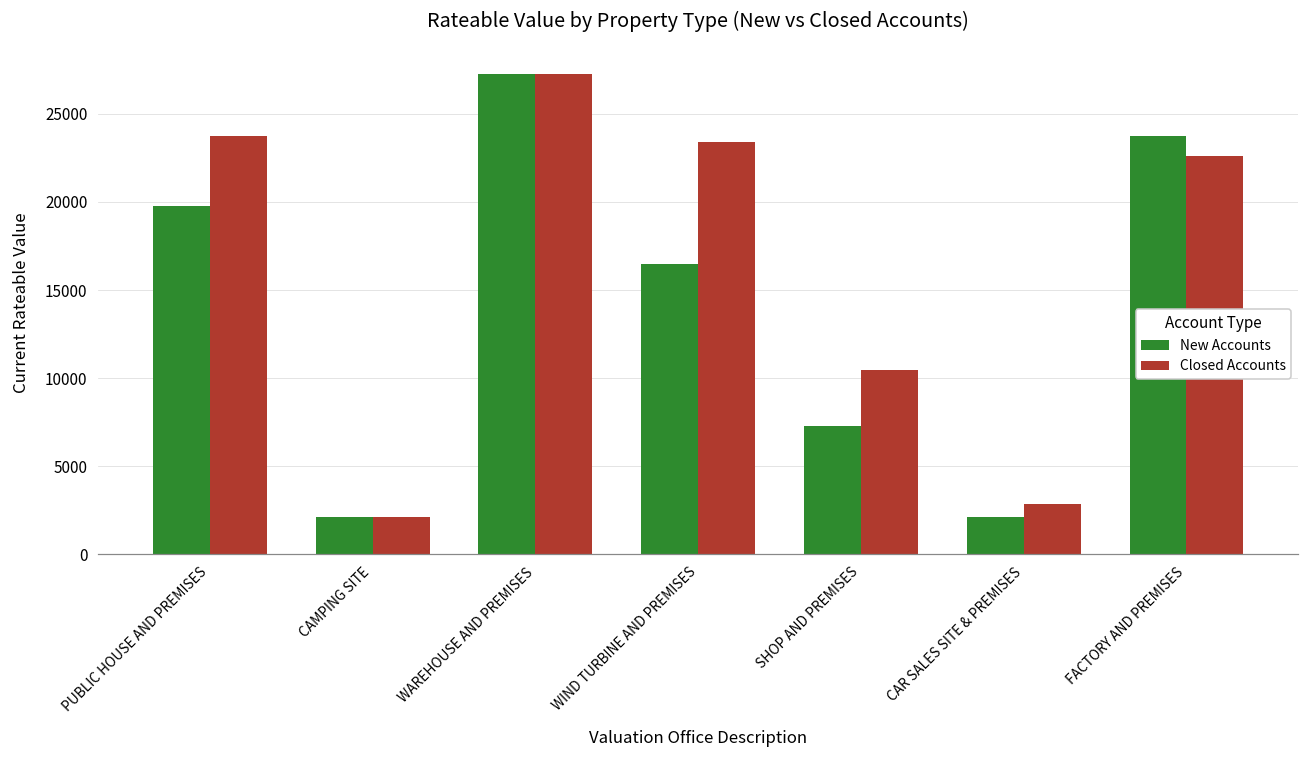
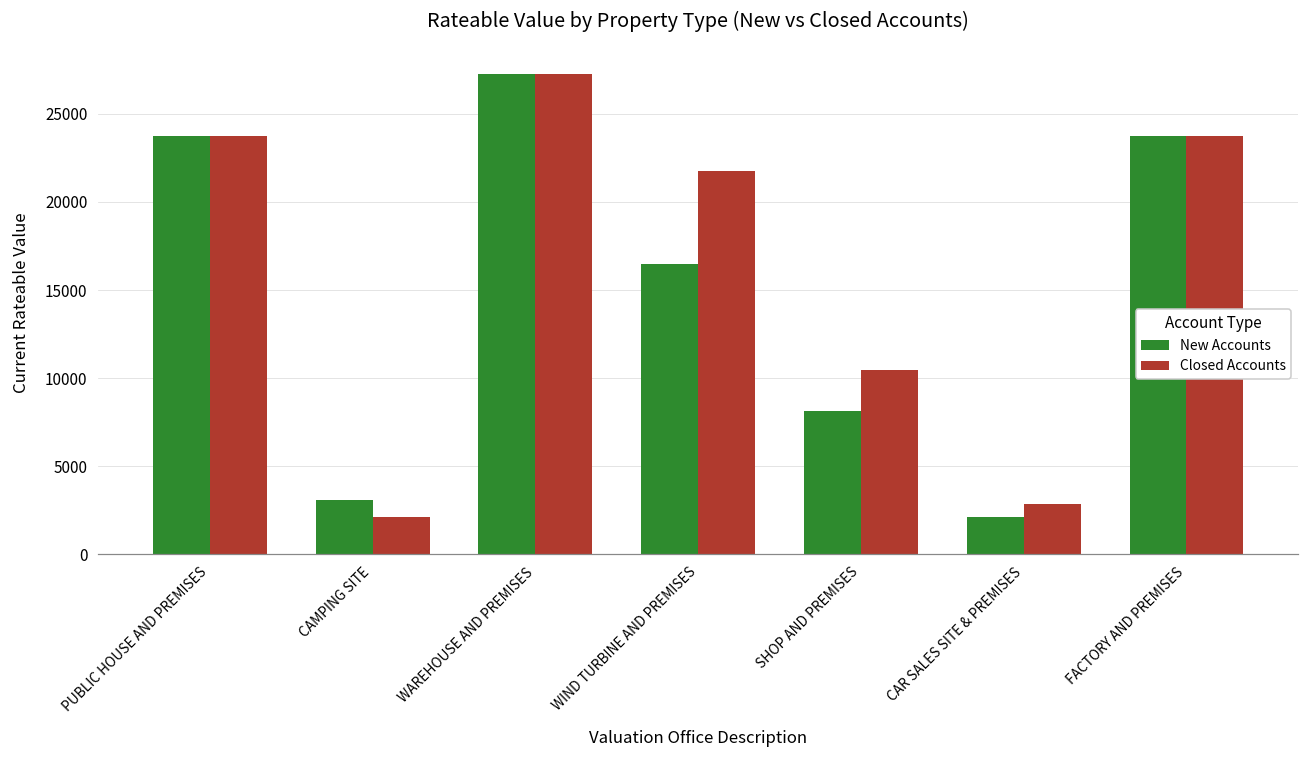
New Accounts, PUBLIC HOUSE AND PREMISES: 19700 -> 23800
New Accounts, CAMPING SITE: 2100 -> 3100
Closed Accounts, WIND TURBINE AND PREMISES: 23400 -> 21800
New Accounts, SHOP AND PREMISES: 7300 -> 8100
Closed Accounts, FACTORY AND PREMISES: 22600 -> 23800
